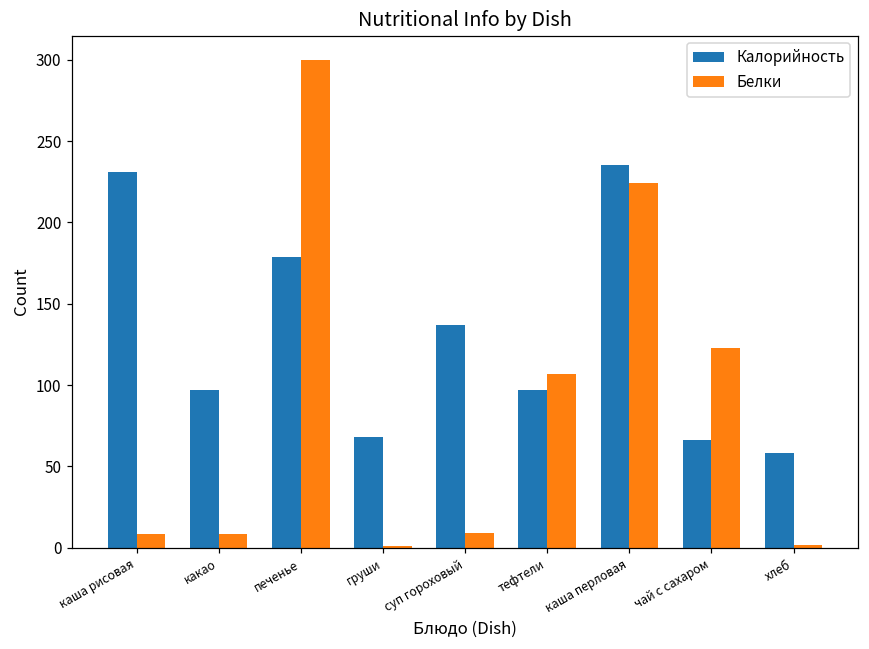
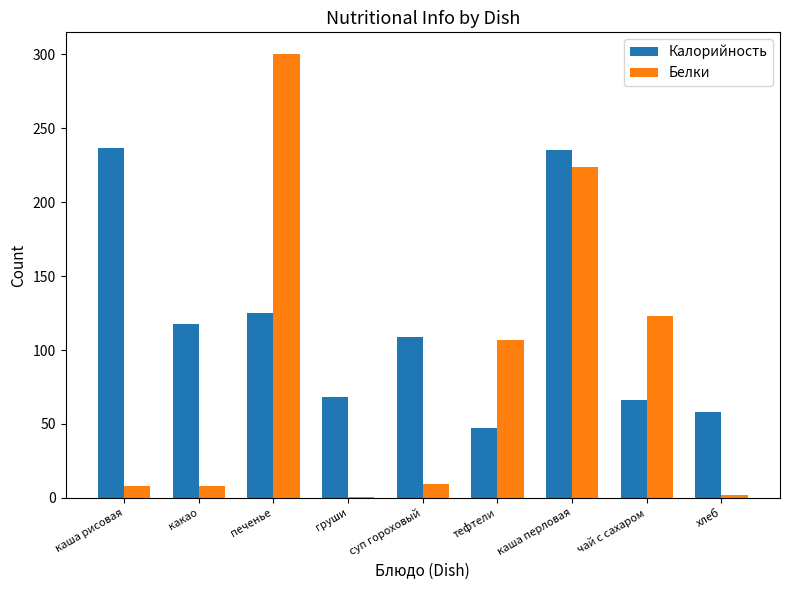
Калорийность, каша рисовая: 231 -> 236
Калорийность, какао: 97 -> 118
Калорийность, печенье: 179 -> 125
Калорийность, суп гороховый: 137 -> 109
Калорийность, тефтели: 97 -> 47
